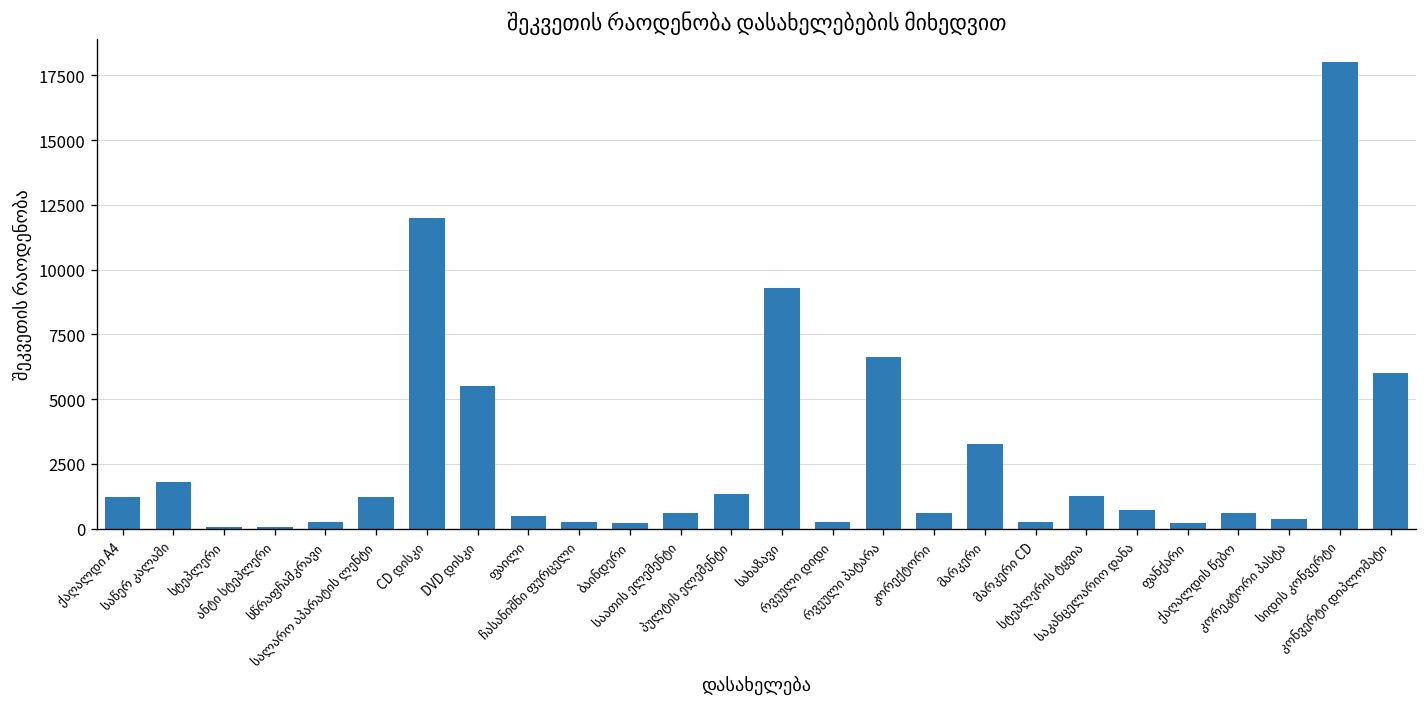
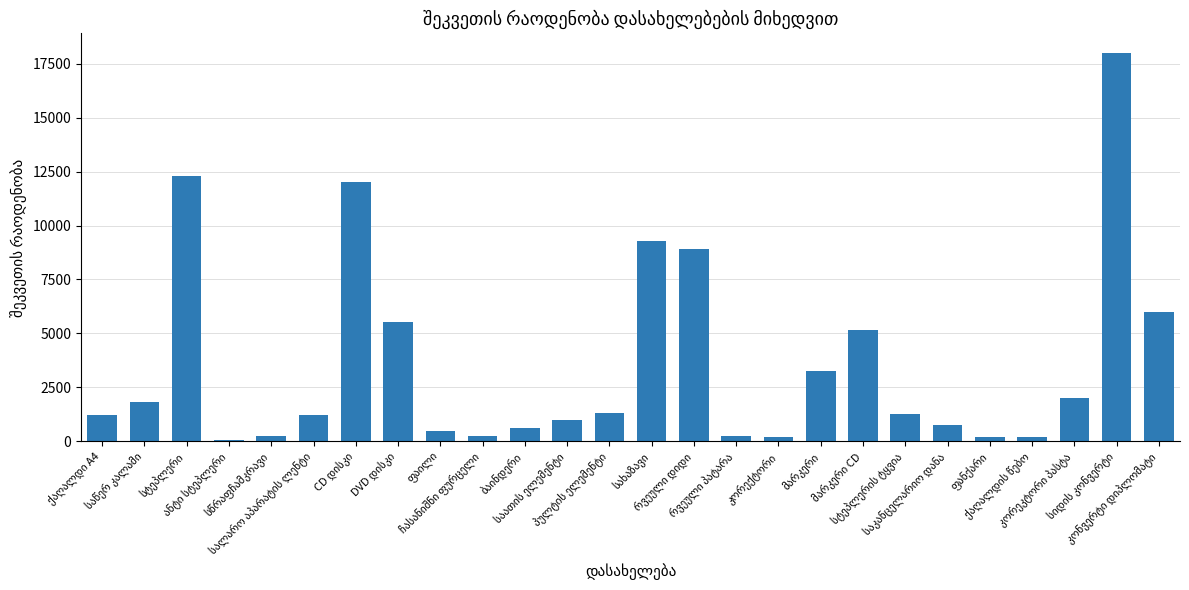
სტეპლერი: 100 -> 12300
ბაინდერი: 200 -> 600
საათის ელემენტი: 600 -> 1000
რვეული დიდი: 200 -> 8900
რვეული პატარა: 6600 -> 200
კორექტორი: 600 -> 200
მარკერი CD: 200 -> 5200
ქაღალდის წებო: 600 -> 200
კორეკტორი პასტა: 400 -> 2000
